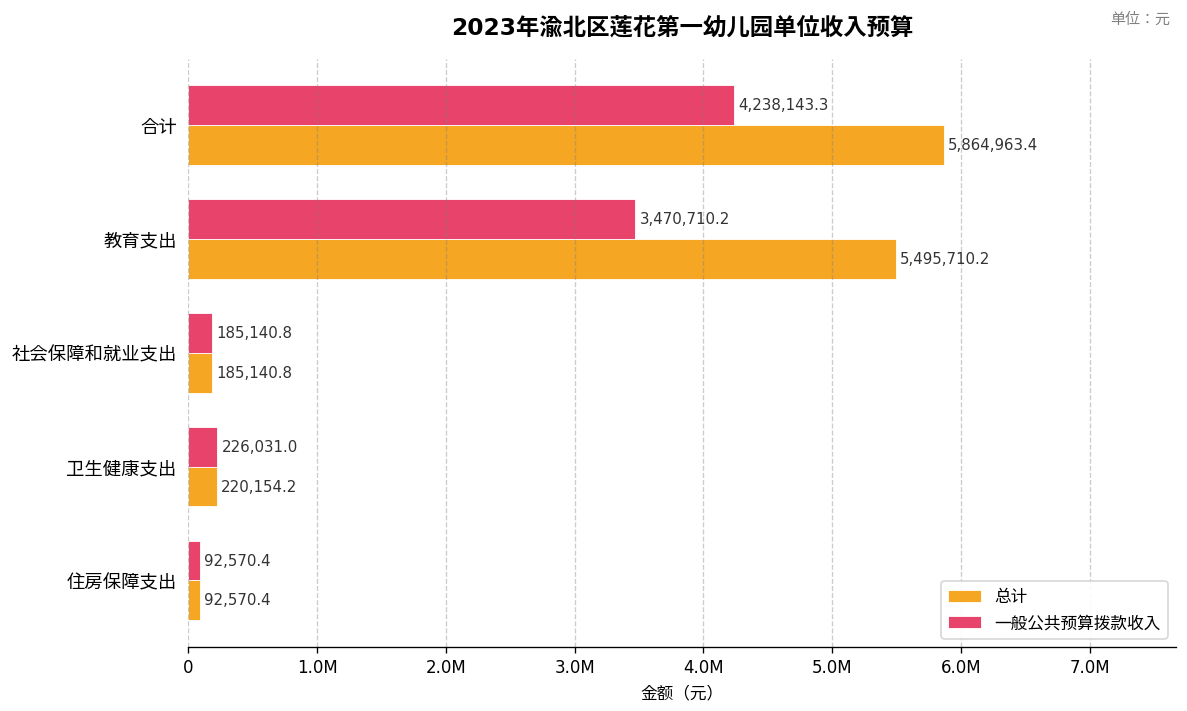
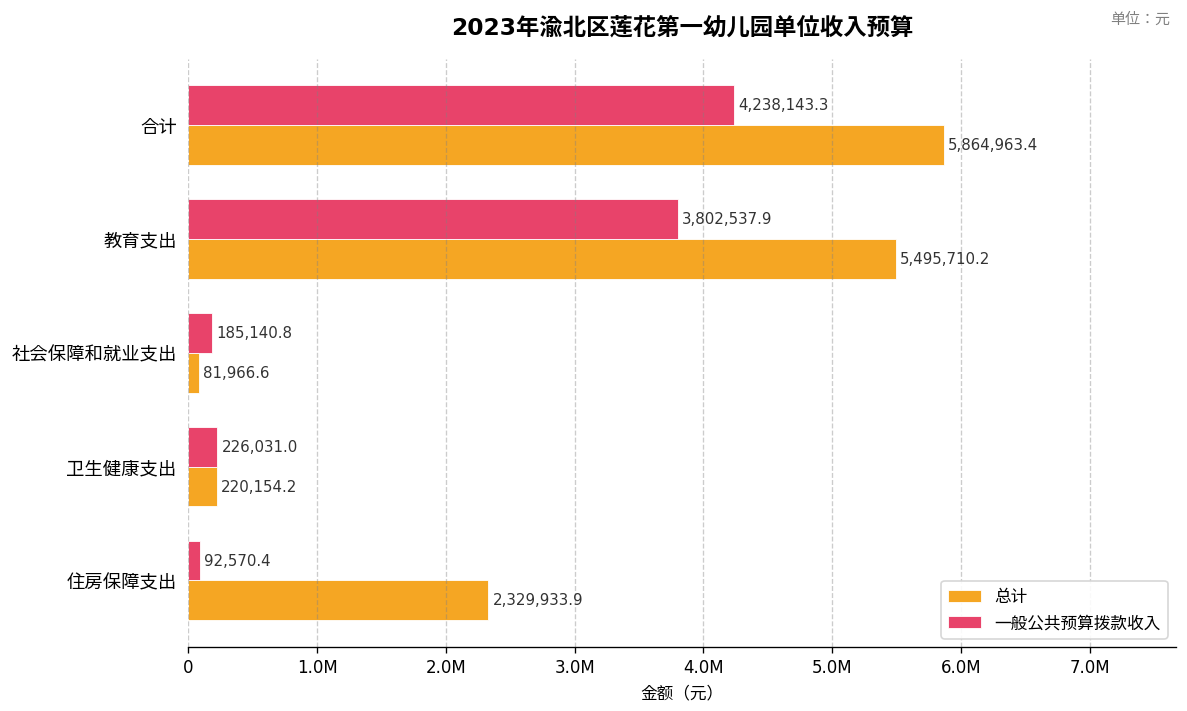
一般公共预算拨款收入, 教育支出: 3,470,710.2 -> 3,802,537.9
总计, 社会保障和就业支出: 185,140.8 -> 81,966.6
总计, 住房保障支出: 92,570.4 -> 2,329,933.9
